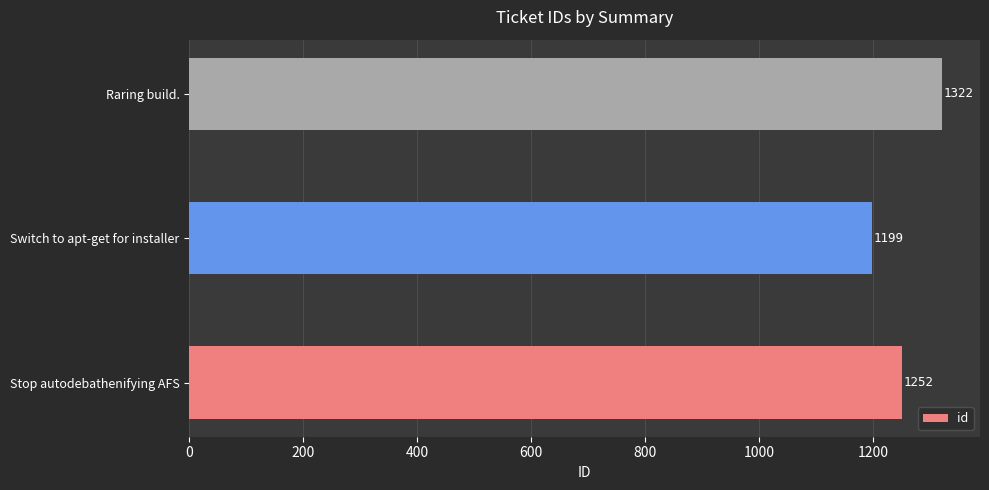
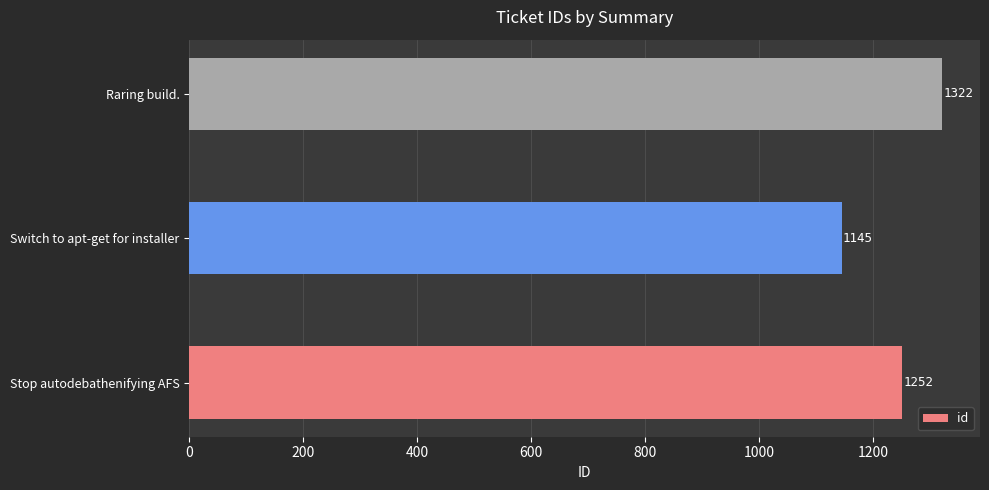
Switch to apt-get for installer: 1199 -> 1145
